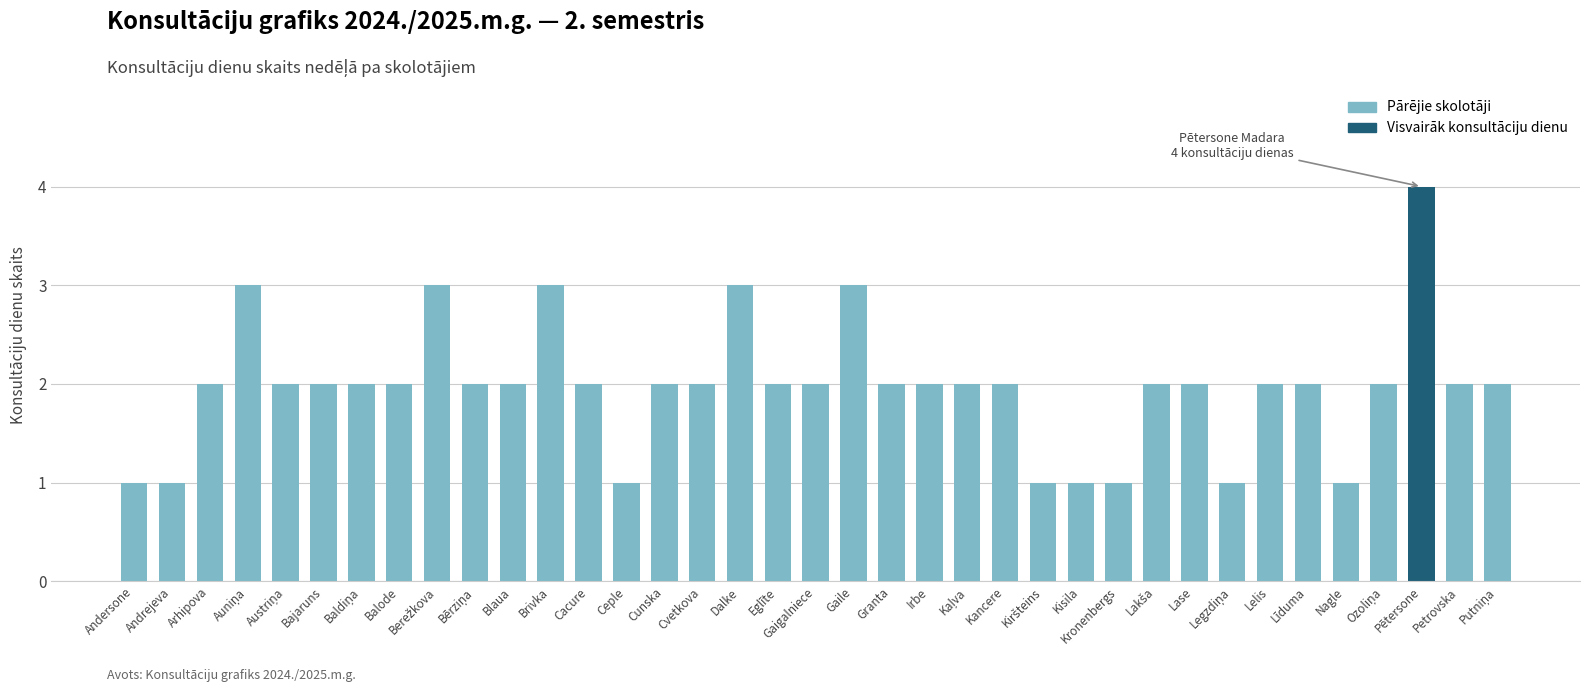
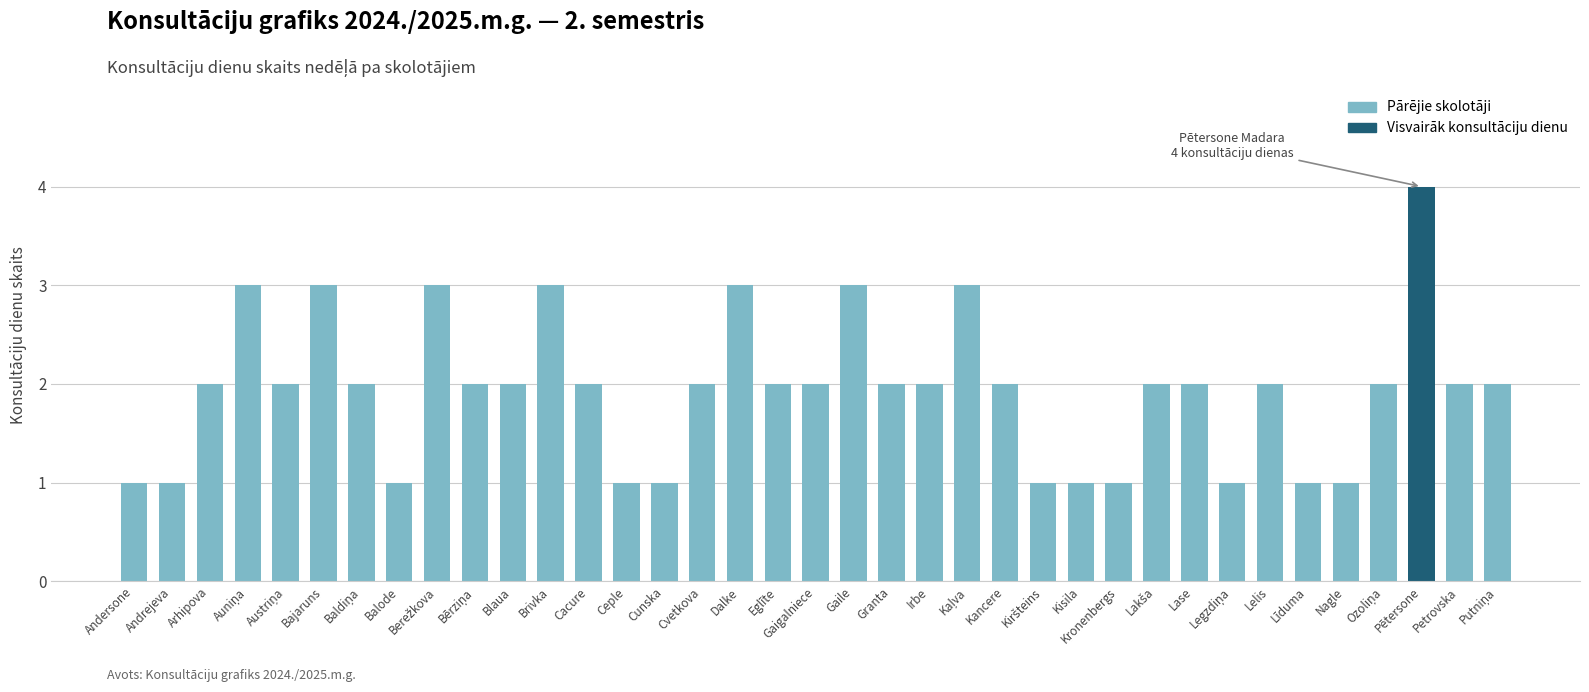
Bajaruns: 2 -> 3
Balode: 2 -> 1
Cunska: 2 -> 1
Kaļva: 2 -> 3
Līduma: 2 -> 1
